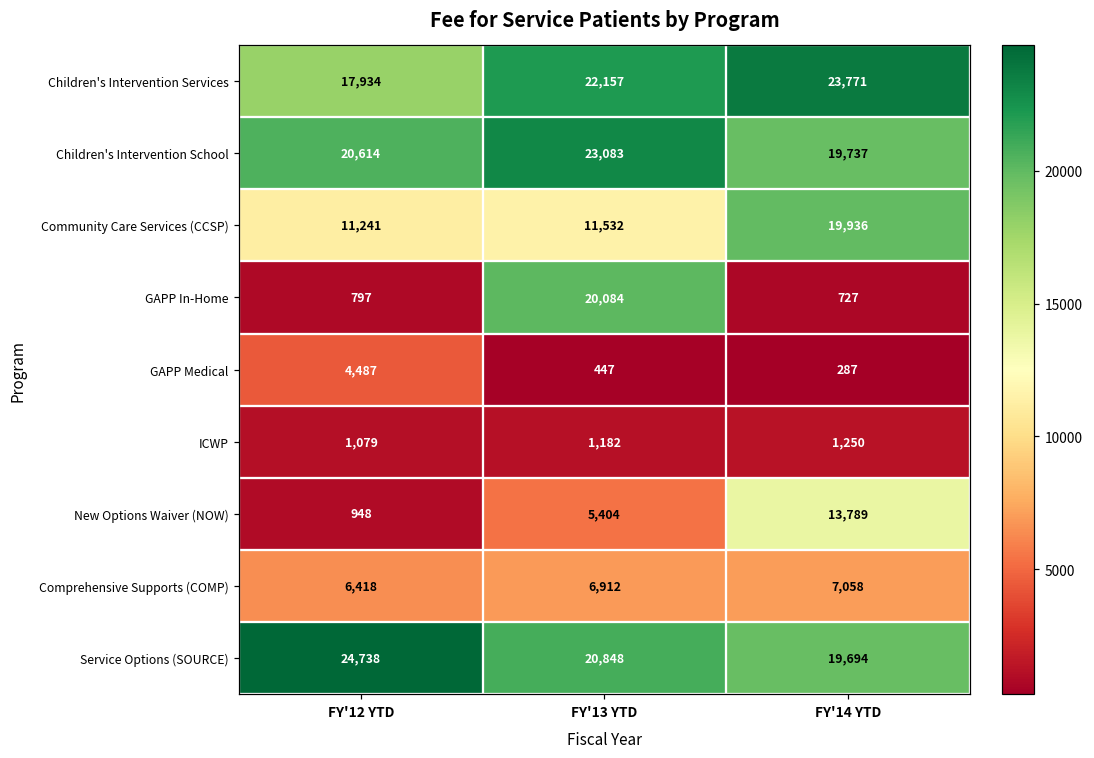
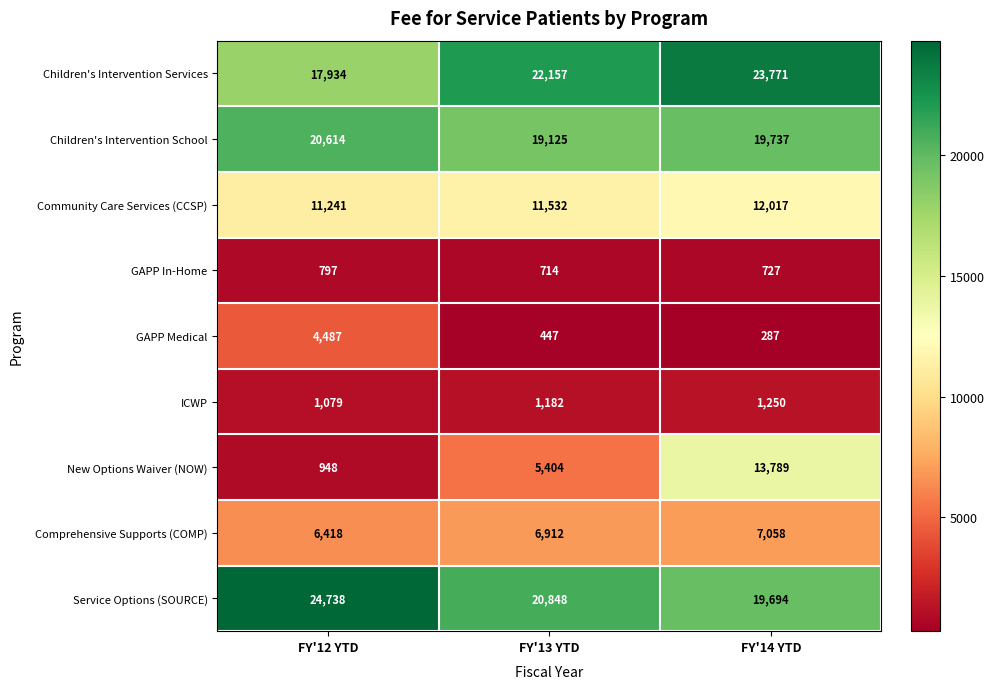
Children's Intervention School, FY'13 YTD: 23,083 -> 19,125
Community Care Services (CCSP), FY'14 YTD: 19,936 -> 12,017
GAPP In-Home, FY'13 YTD: 20,084 -> 714
